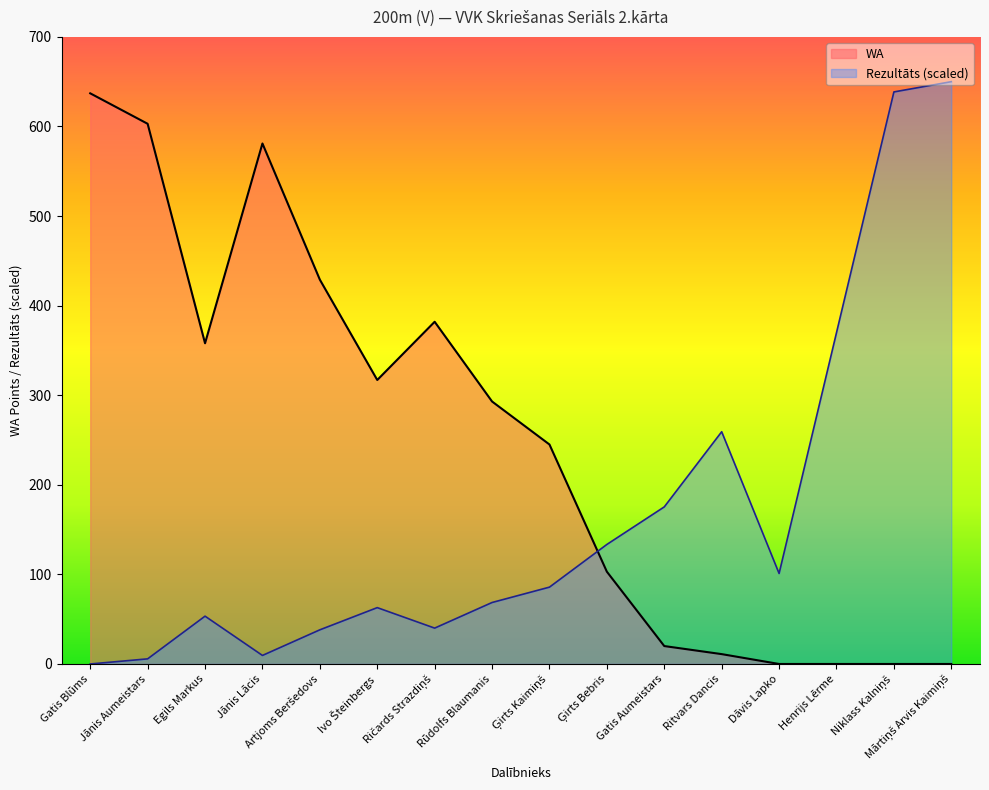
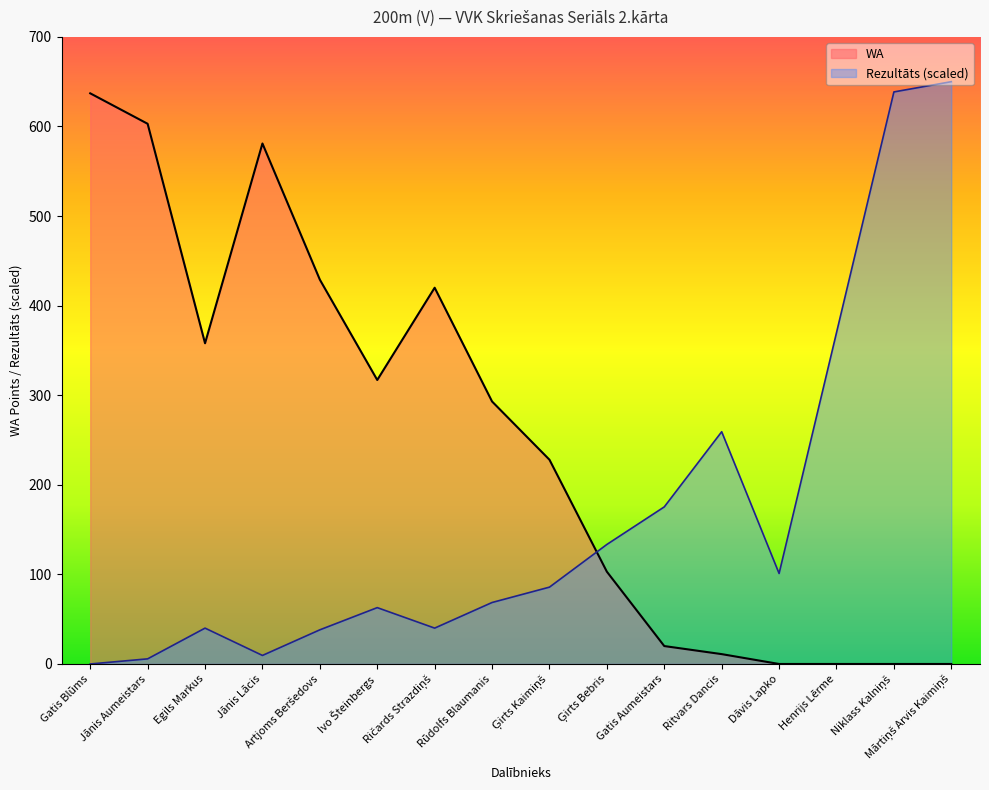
Rezultāts (scaled), Egils Markus: 50 -> 40
WA, Ričards Strazdiņš: 380 -> 420
WA, Ģirts Kaimiņš: 250 -> 230
